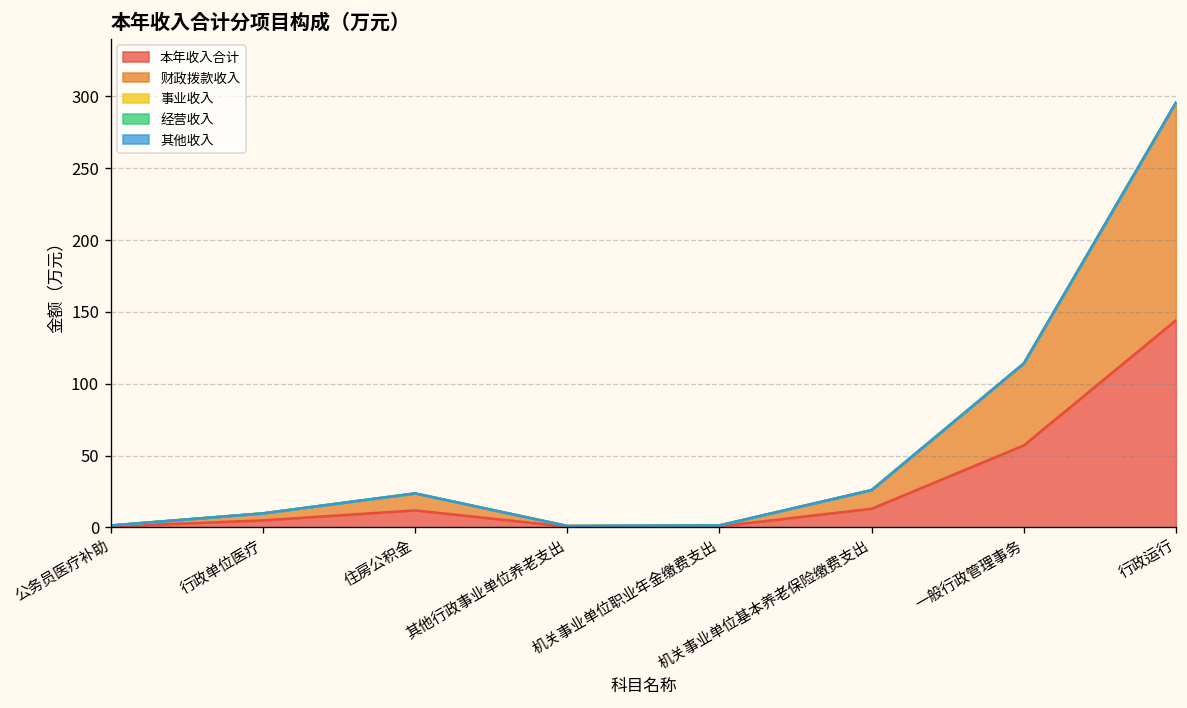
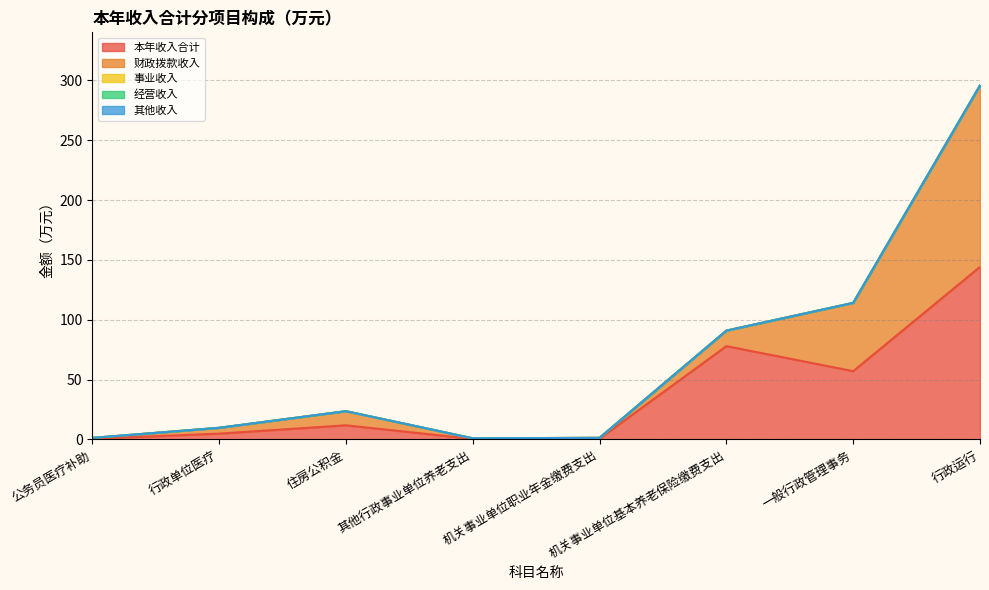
本年收入合计, 机关事业单位基本养老保险缴费支出: 13 -> 78
